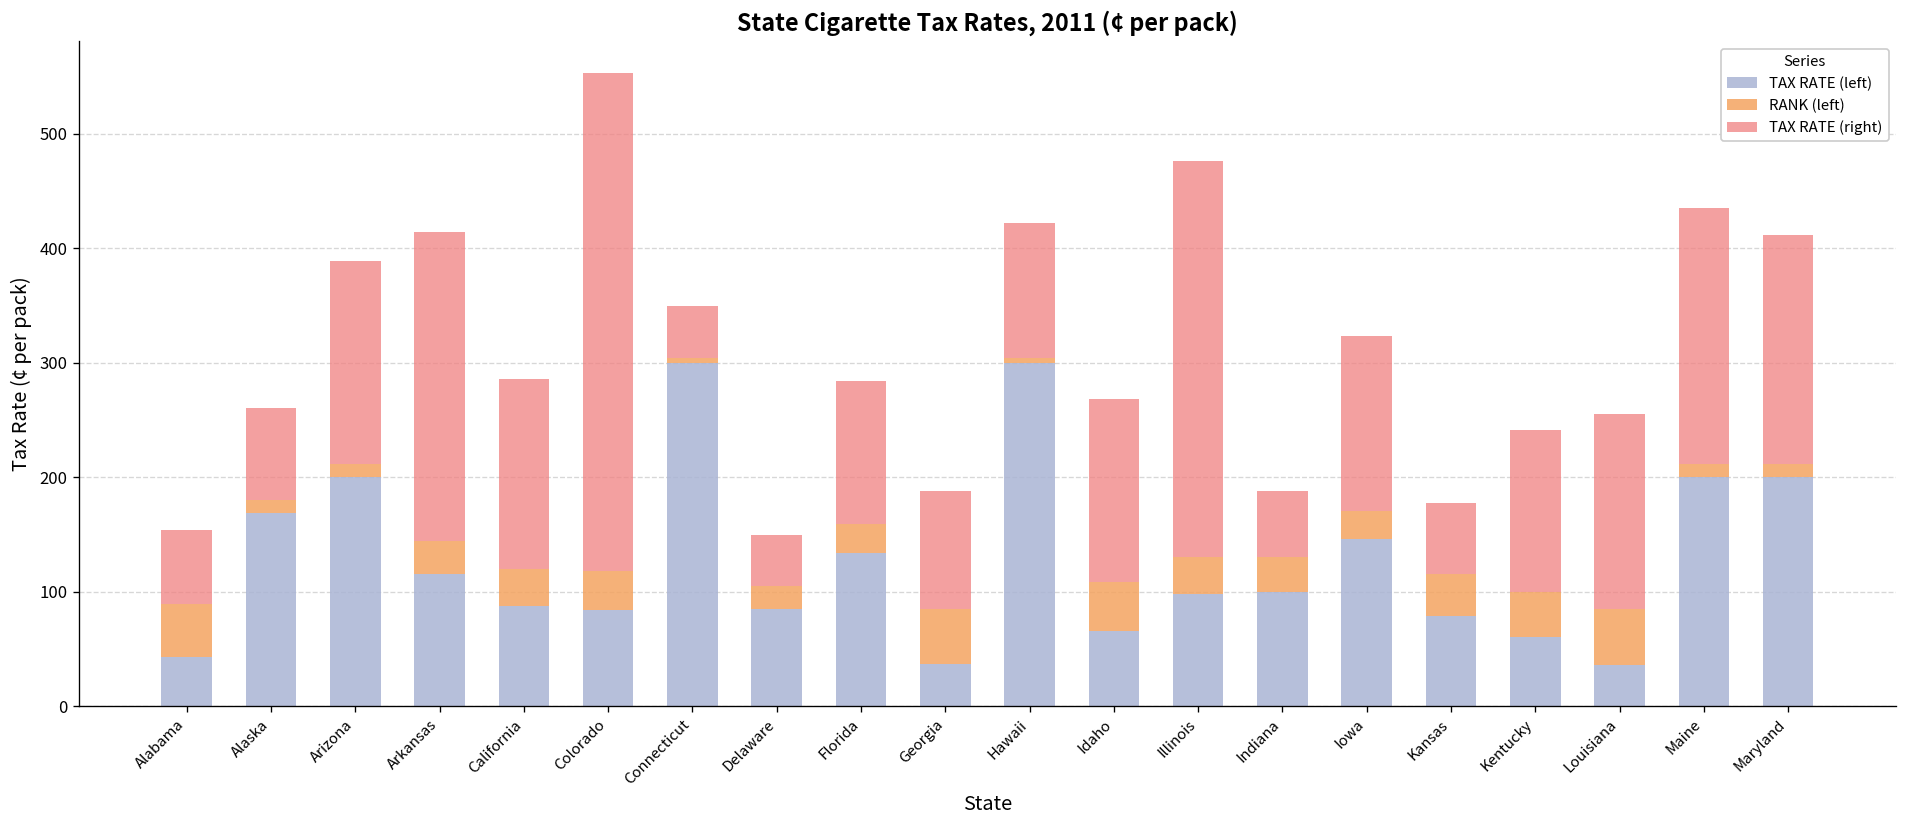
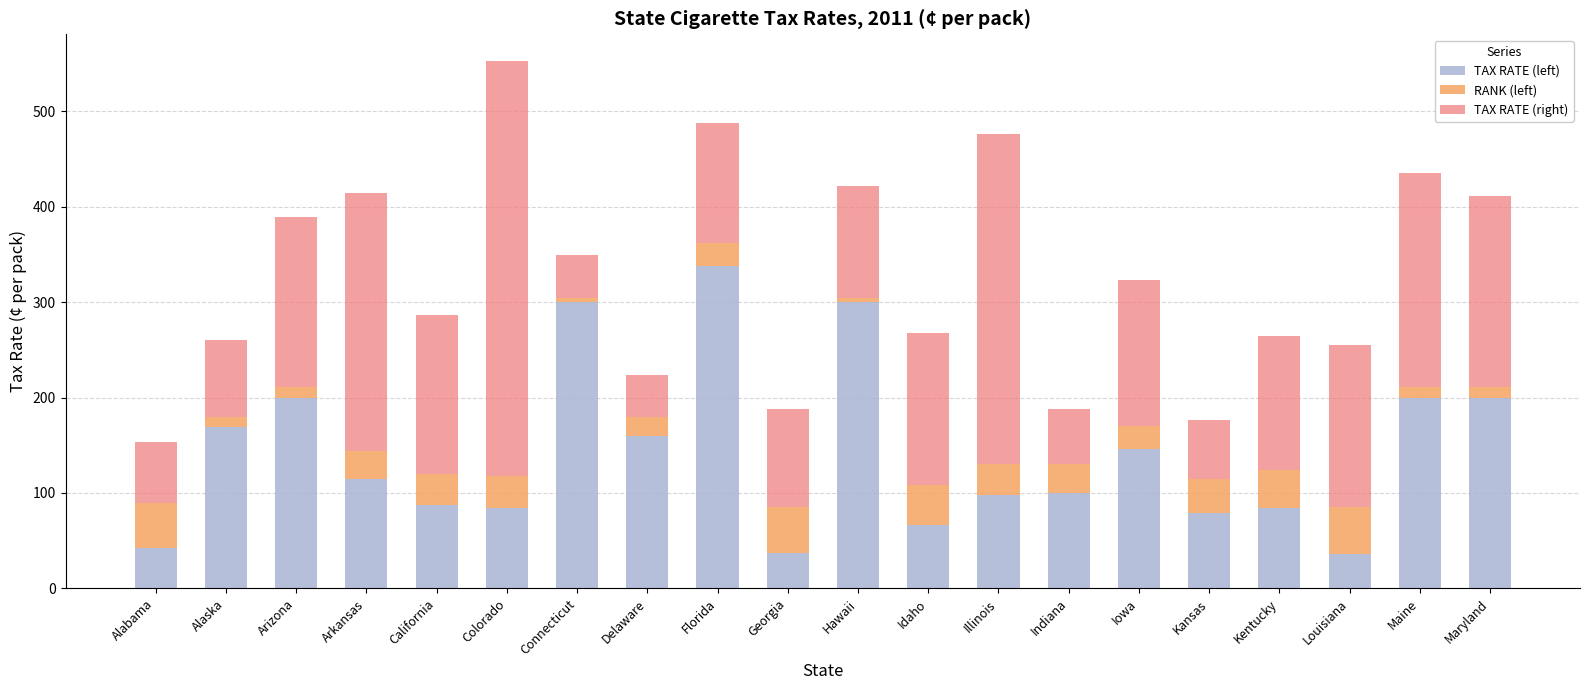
TAX RATE (left), Delaware: 90 -> 160
TAX RATE (left), Florida: 130 -> 340
TAX RATE (left), Kentucky: 60 -> 80
